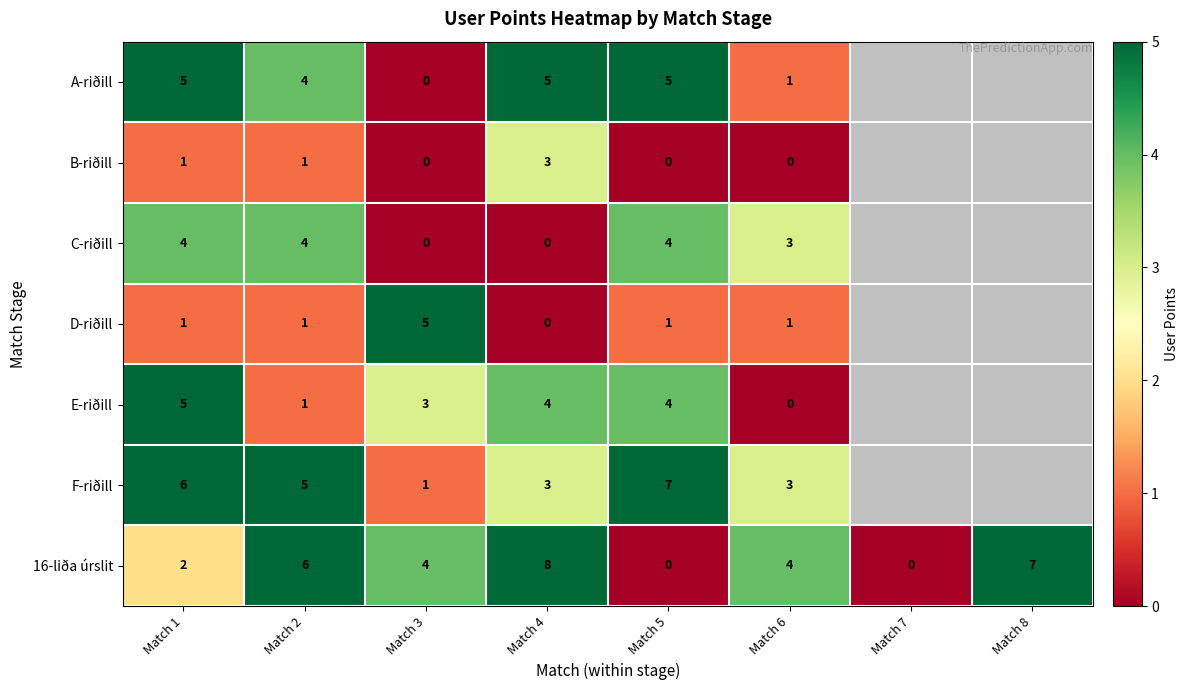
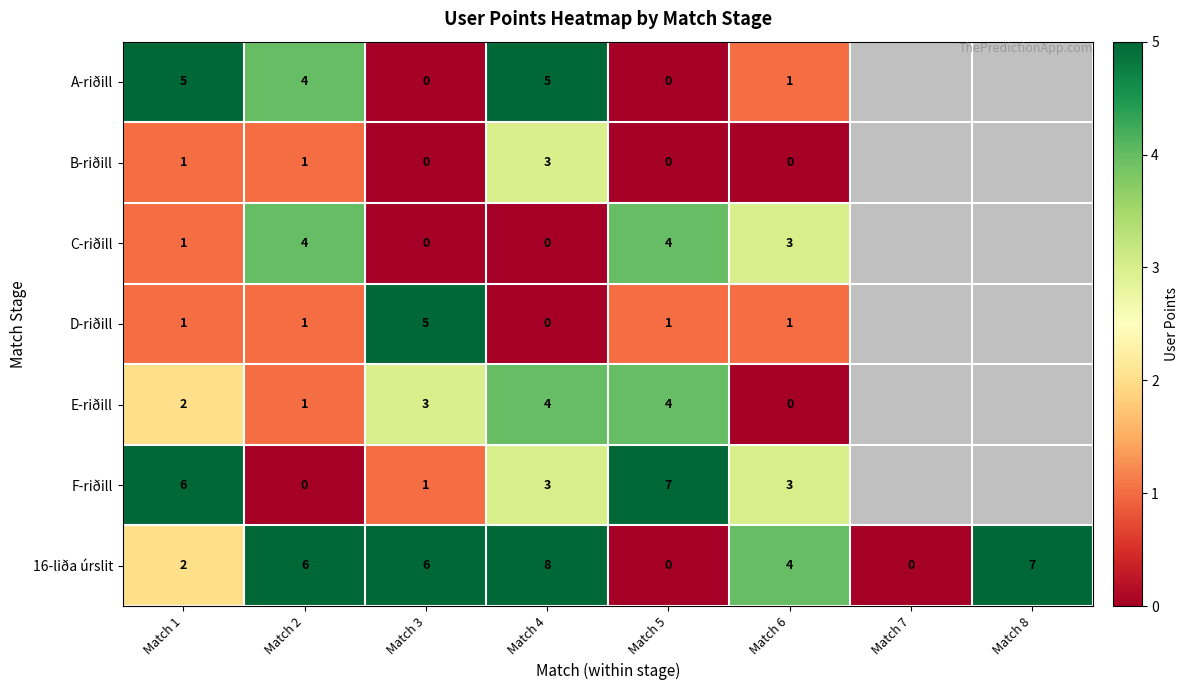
A-riðill, Match 5: 5 -> 0
C-riðill, Match 1: 4 -> 1
E-riðill, Match 1: 5 -> 2
F-riðill, Match 2: 5 -> 0
16-liða úrslit, Match 3: 4 -> 6
